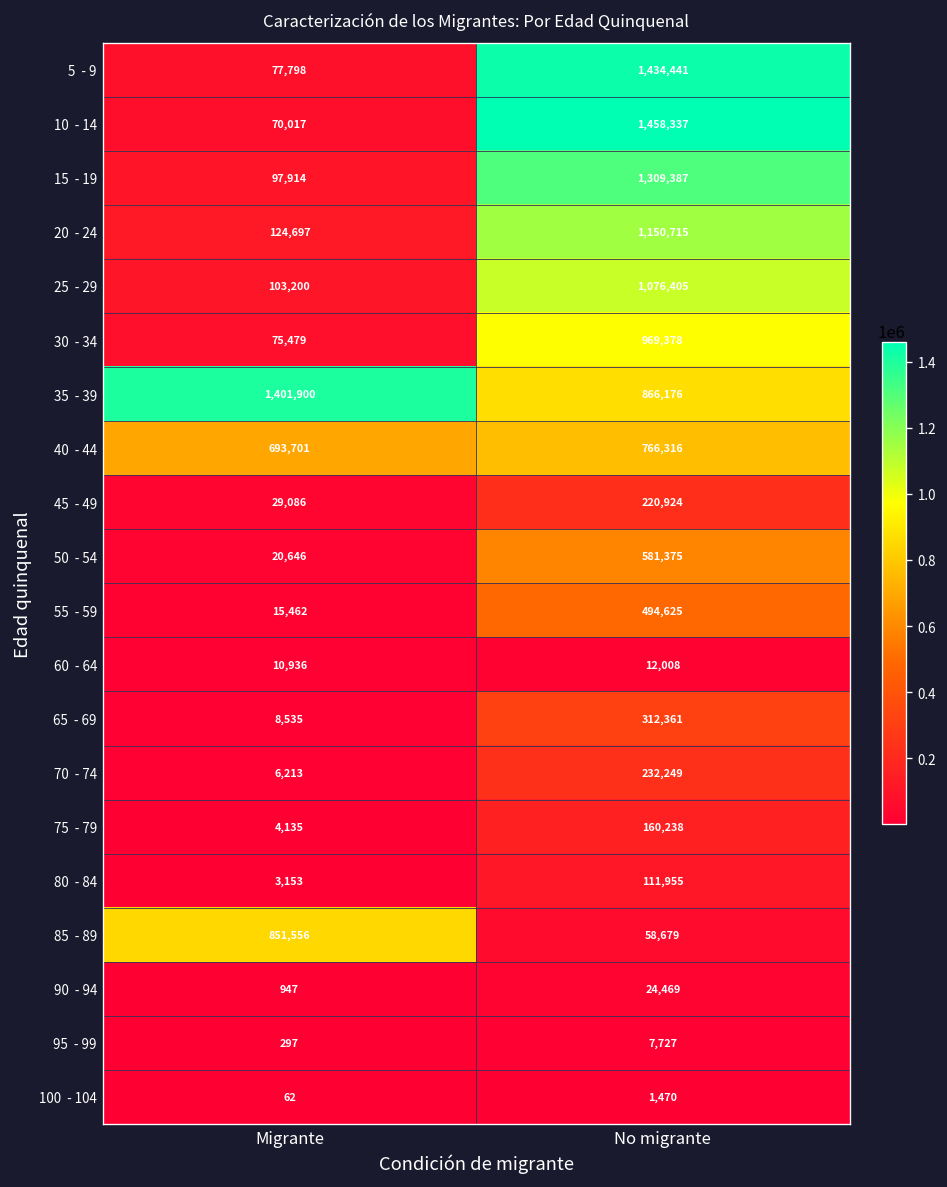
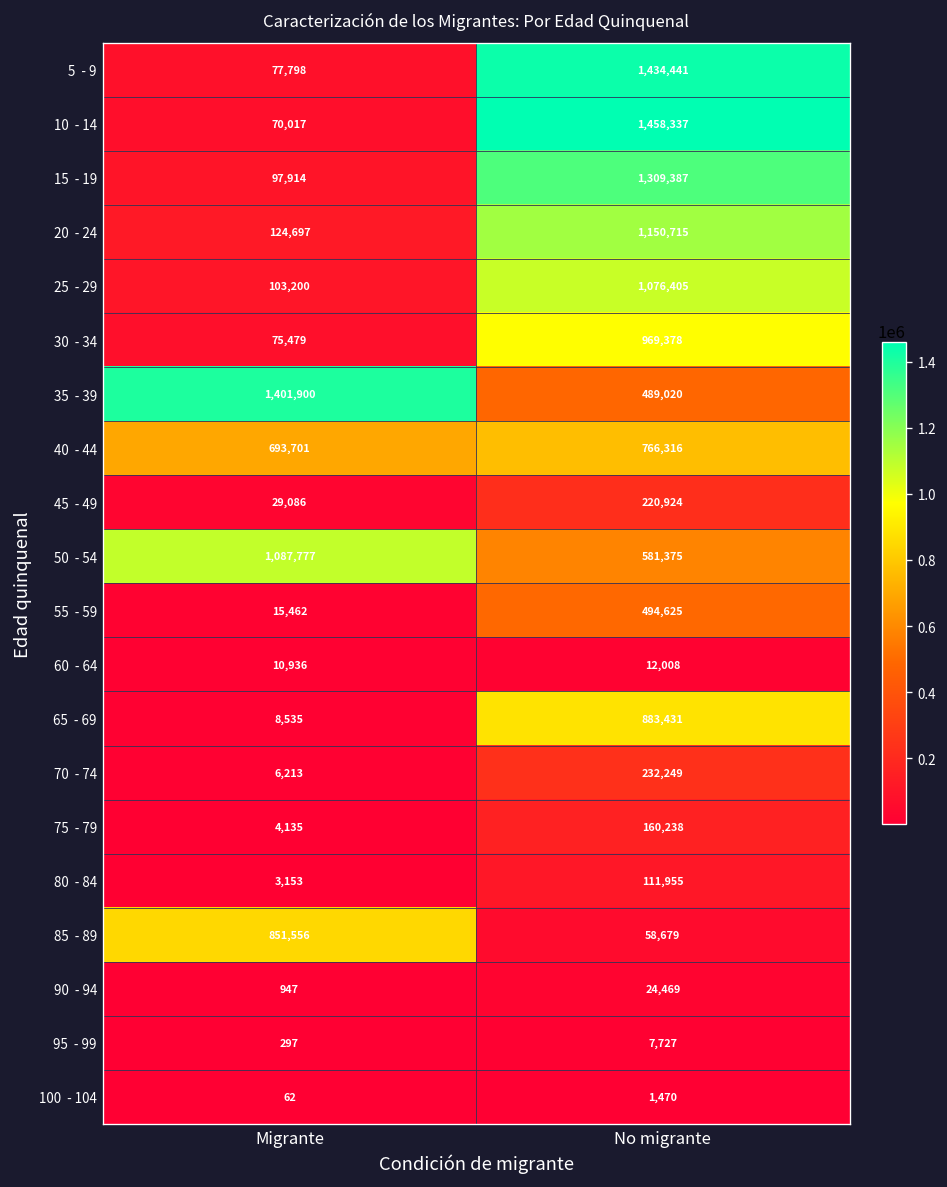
35 - 39, No migrante: 866,176 -> 489,020
50 - 54, Migrante: 20,646 -> 1,087,777
65 - 69, No migrante: 312,361 -> 883,431
